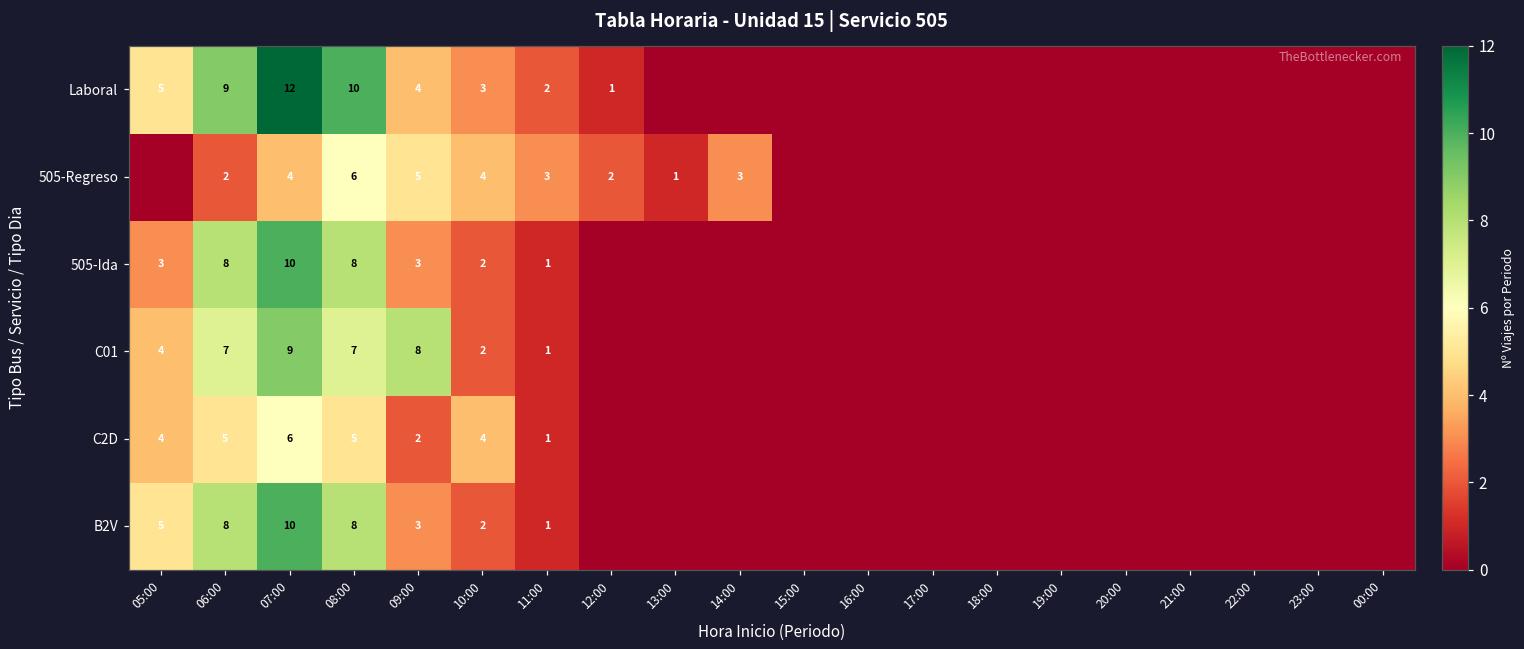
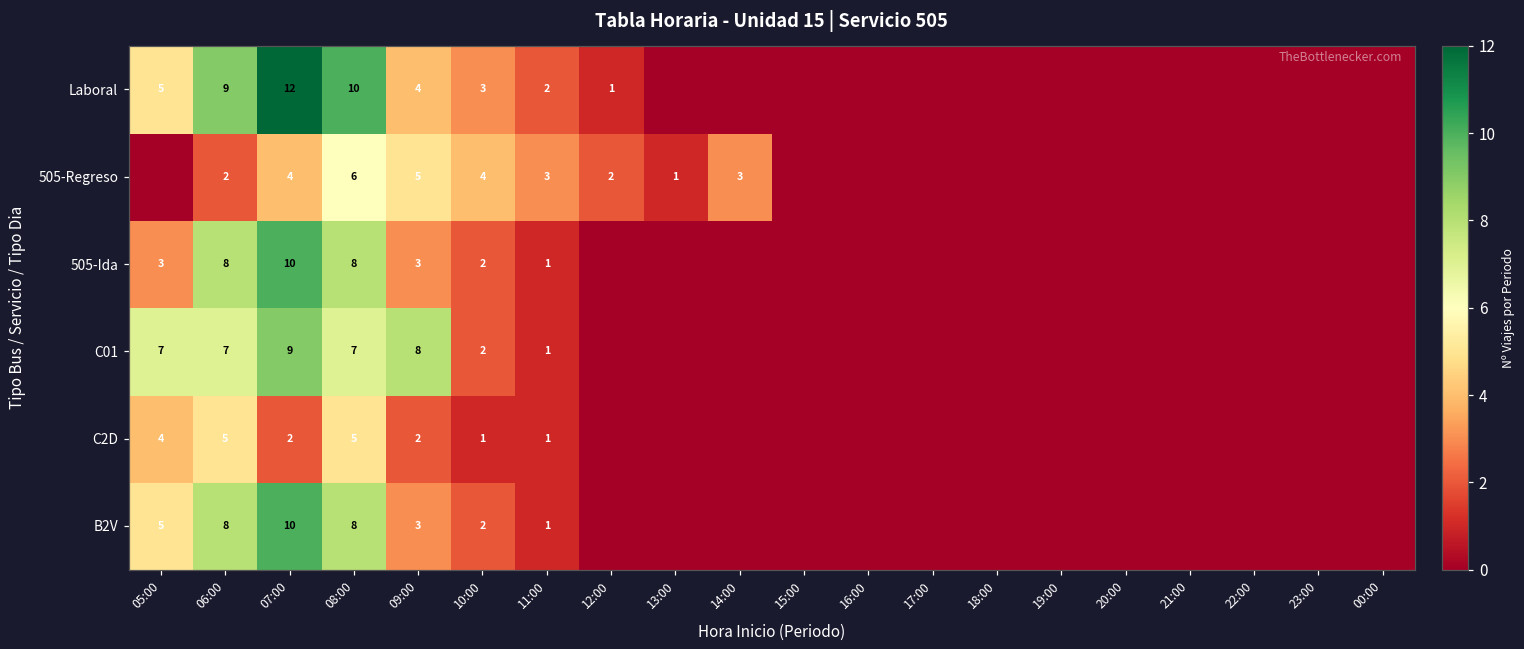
C01, 05:00: 4 -> 7
C2D, 07:00: 6 -> 2
C2D, 10:00: 4 -> 1
